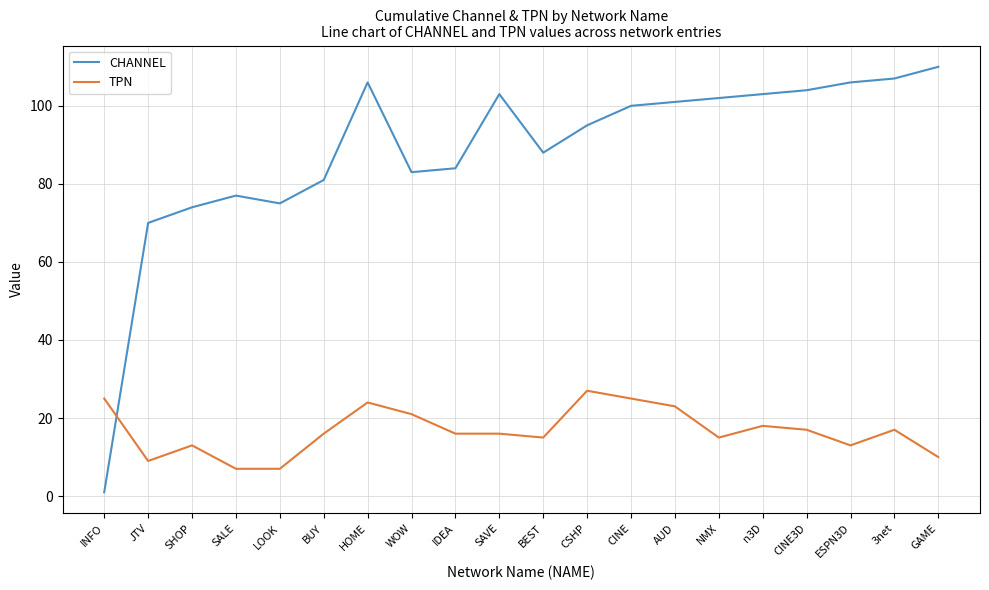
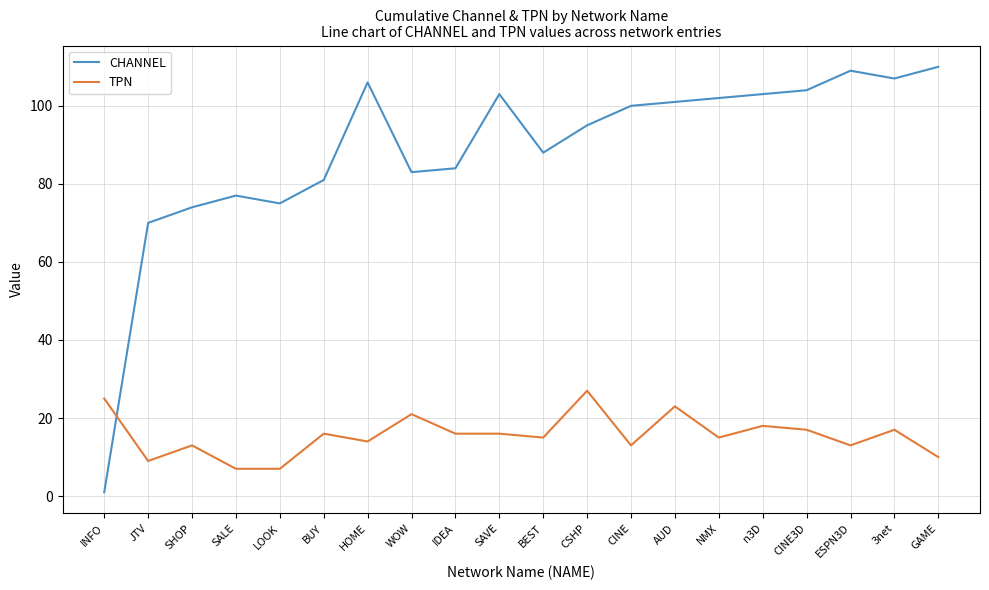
TPN, HOME: 24 -> 14
TPN, CINE: 25 -> 13
CHANNEL, ESPN3D: 106 -> 109
